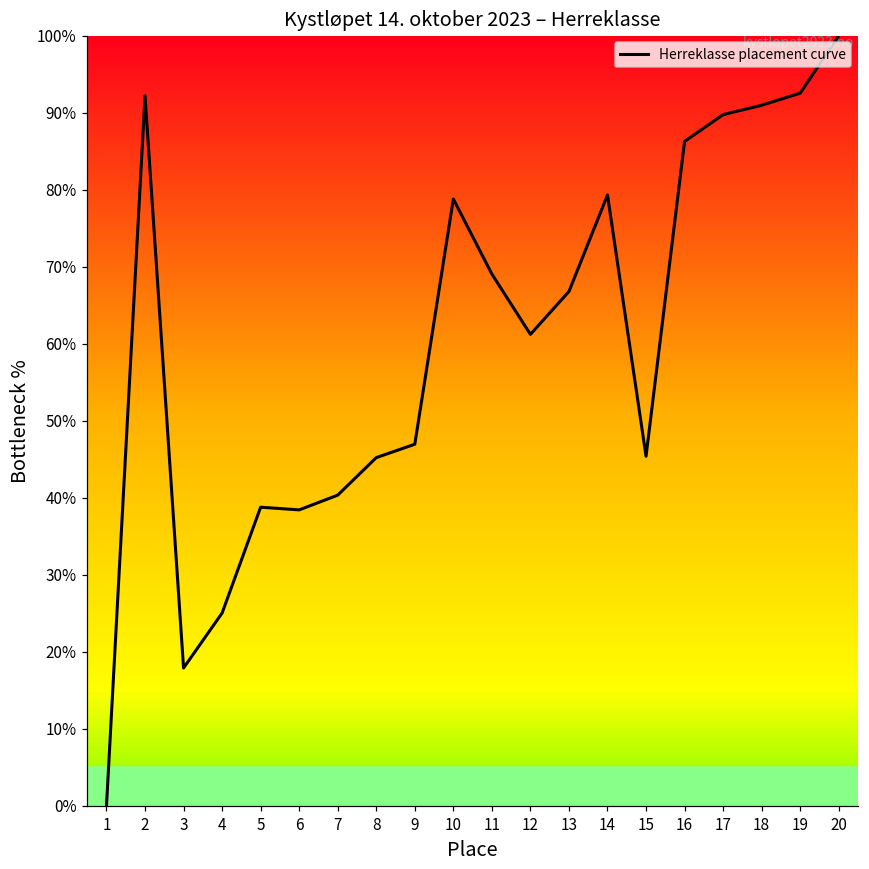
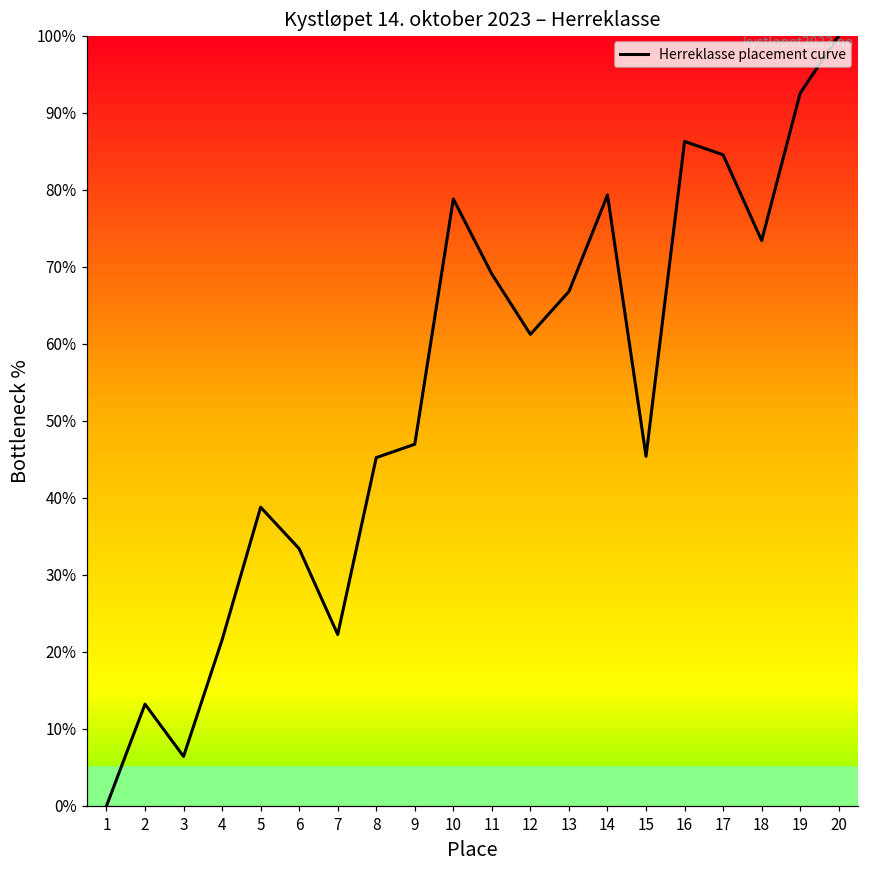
2: 92% -> 13%
3: 18% -> 6%
4: 25% -> 22%
6: 38% -> 33%
7: 40% -> 22%
17: 90% -> 85%
18: 91% -> 73%
